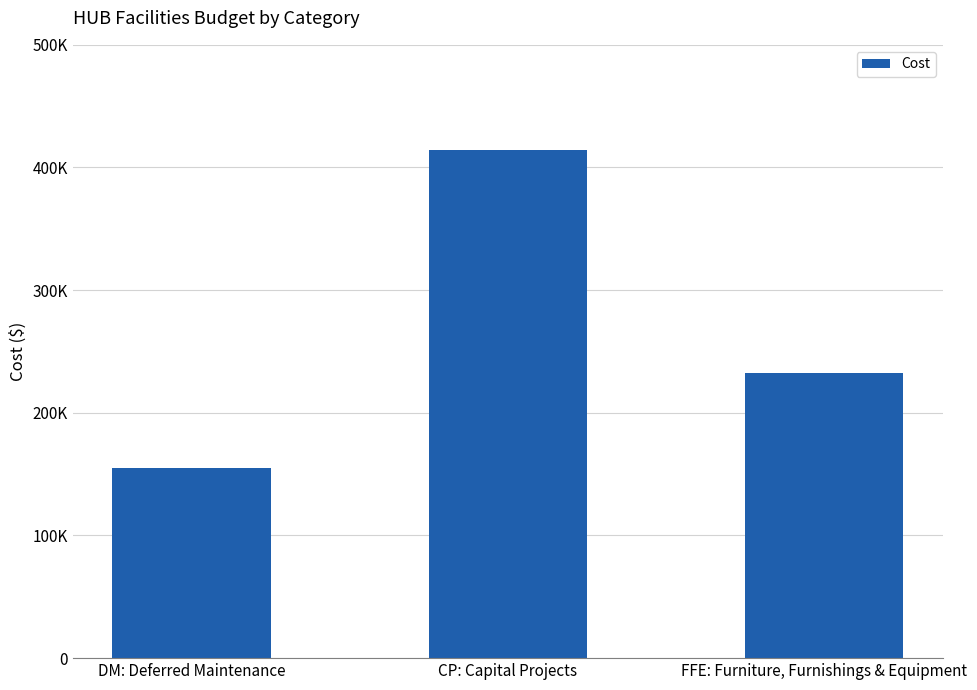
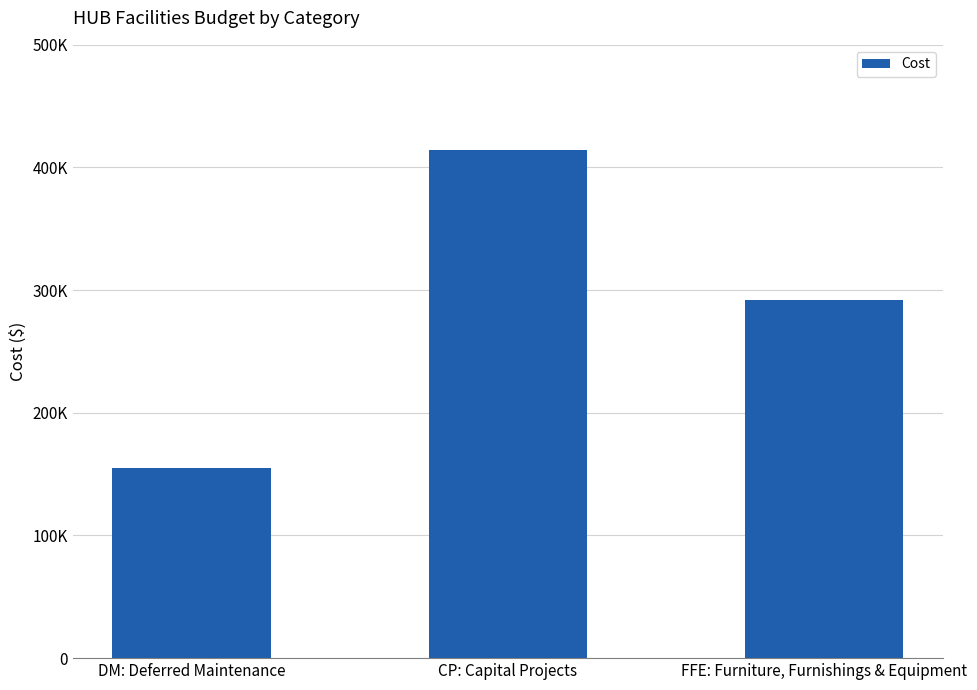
FFE: Furniture, Furnishings & Equipment: 233000 -> 292000
